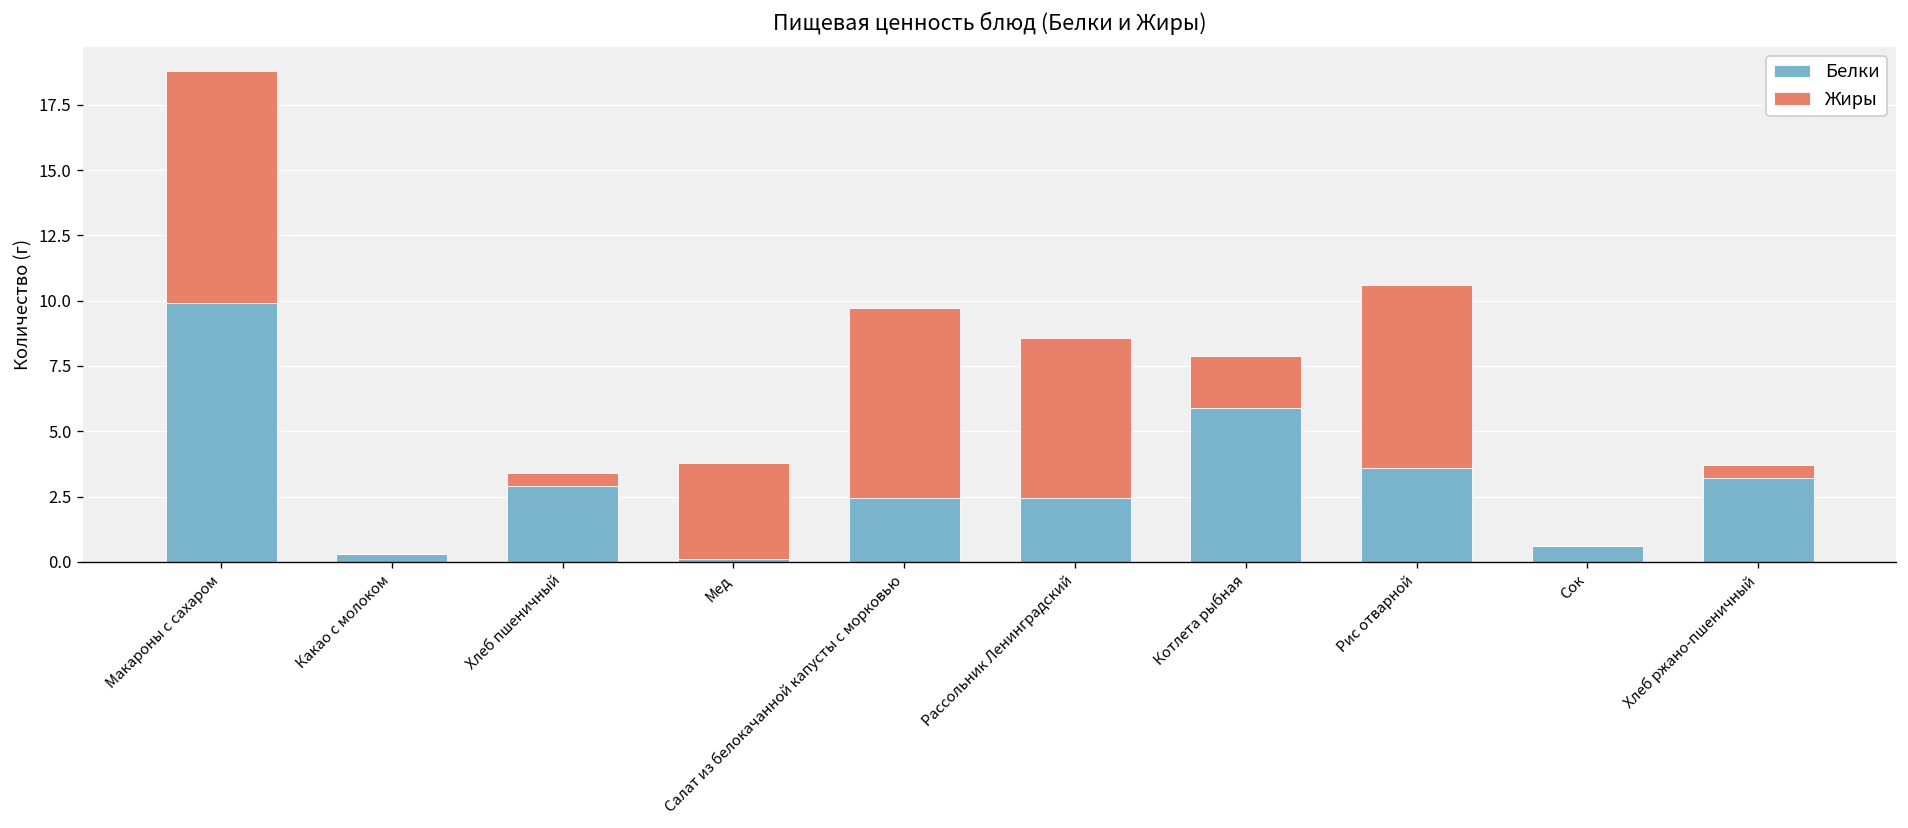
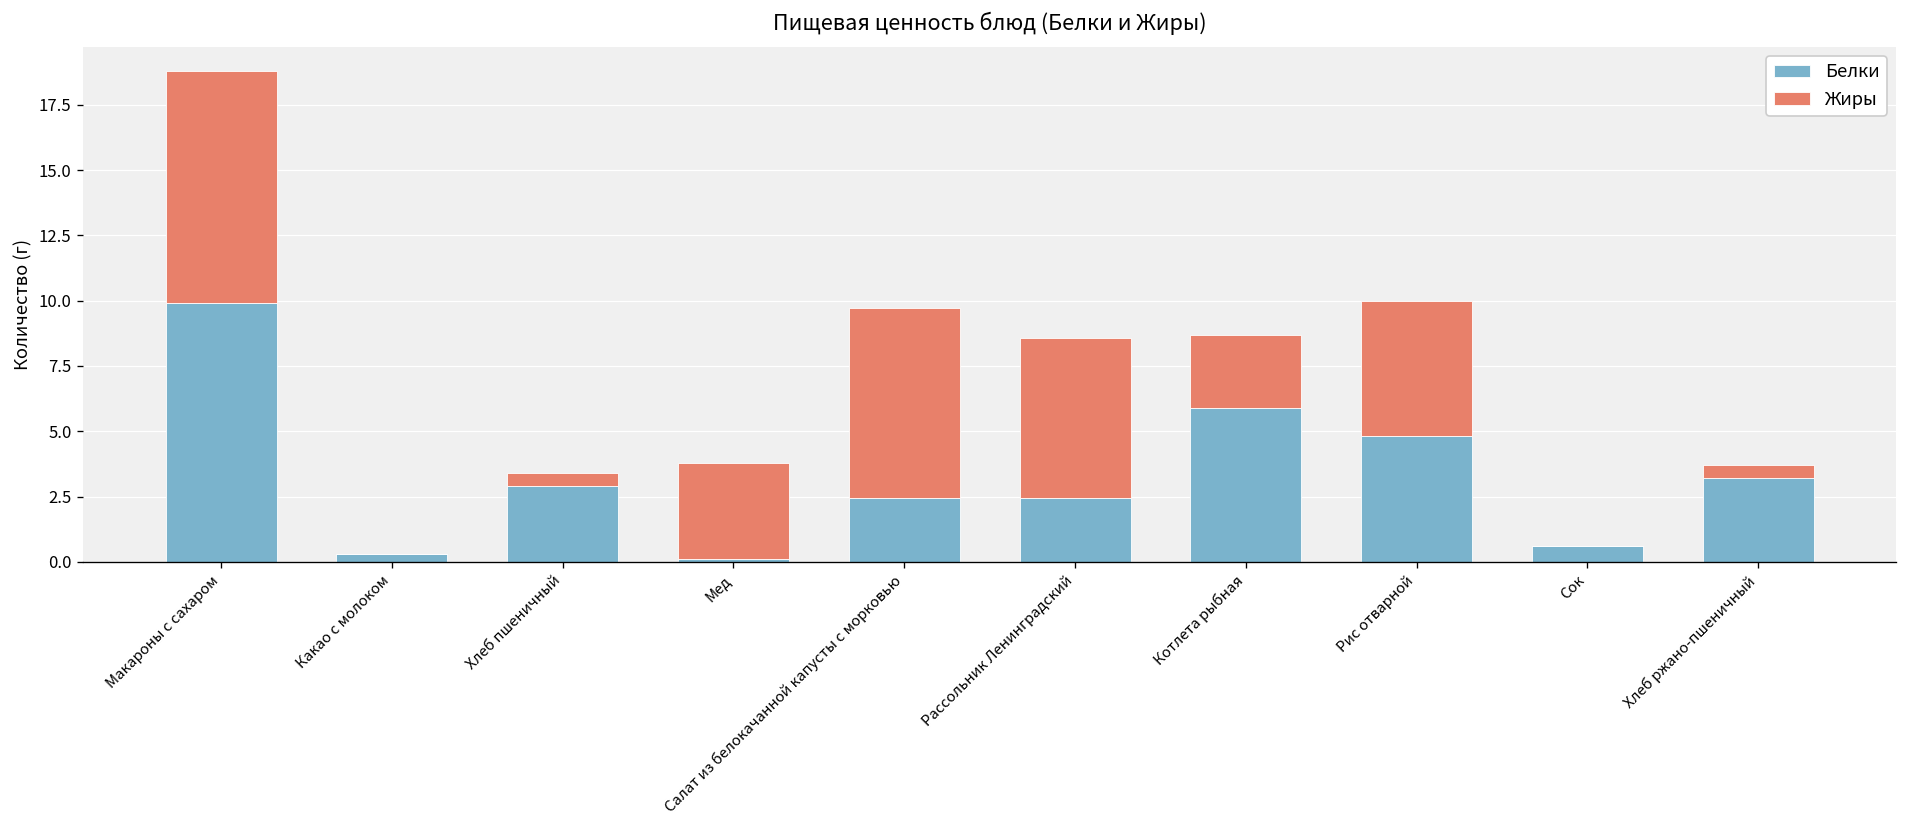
Жиры, Котлета рыбная: 2.0 -> 2.8
Белки, Рис отварной: 3.6 -> 4.8
Жиры, Рис отварной: 7.0 -> 5.2
